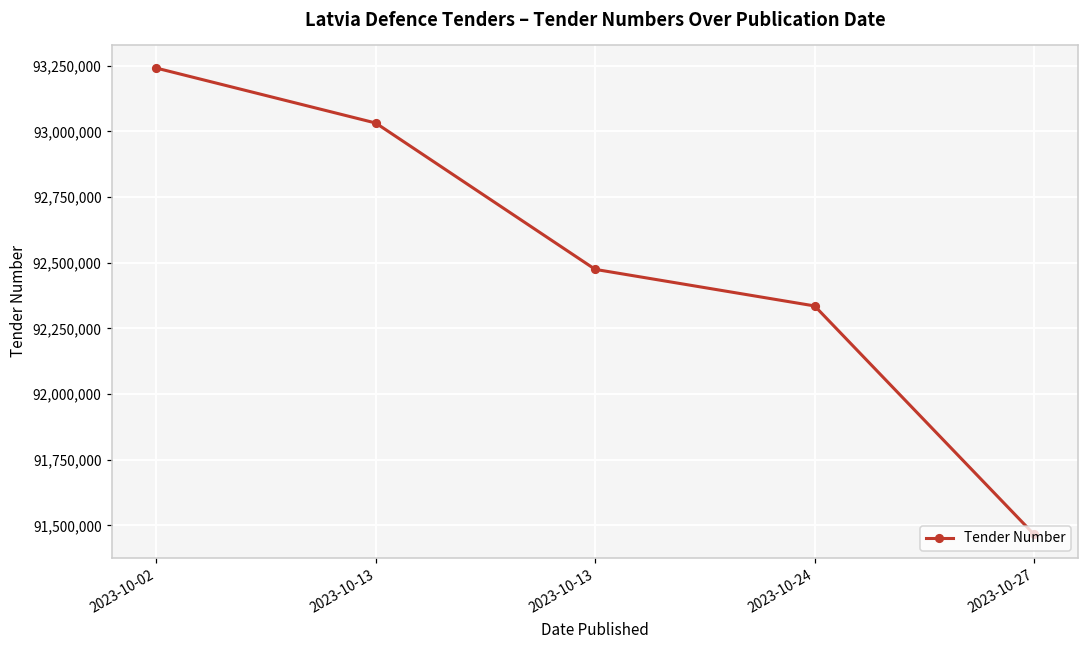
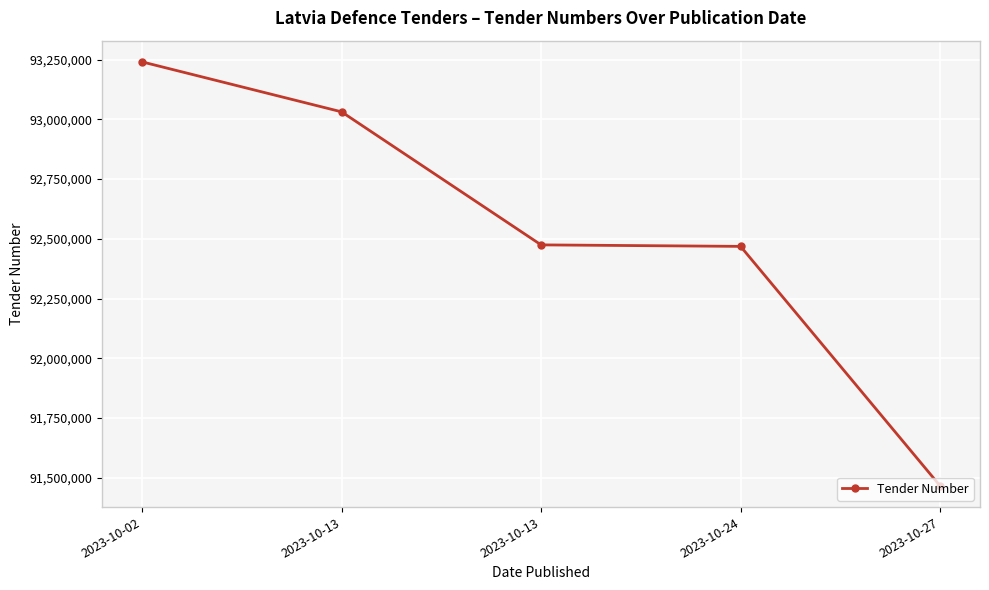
2023-10-24: 92,340,000 -> 92,470,000
